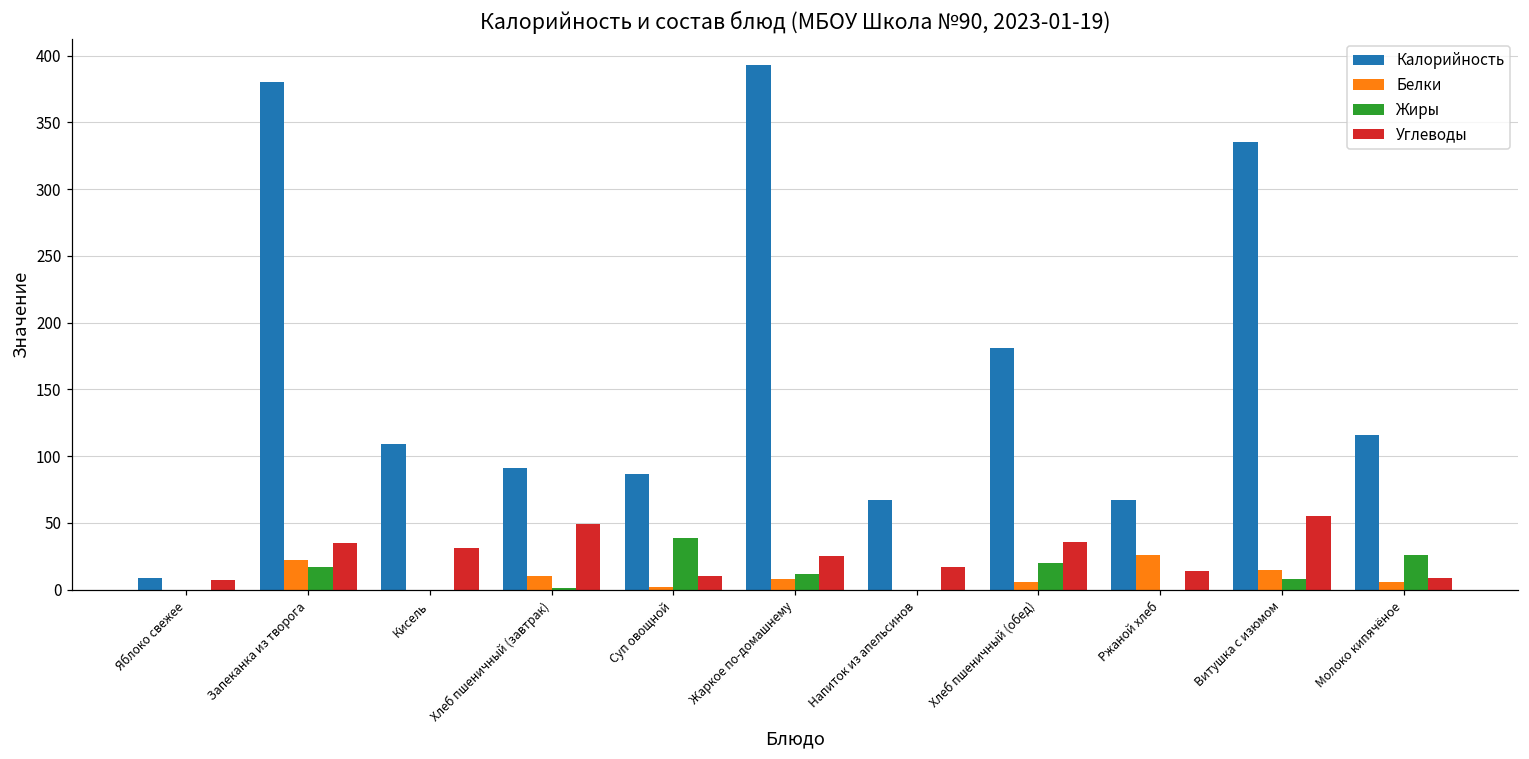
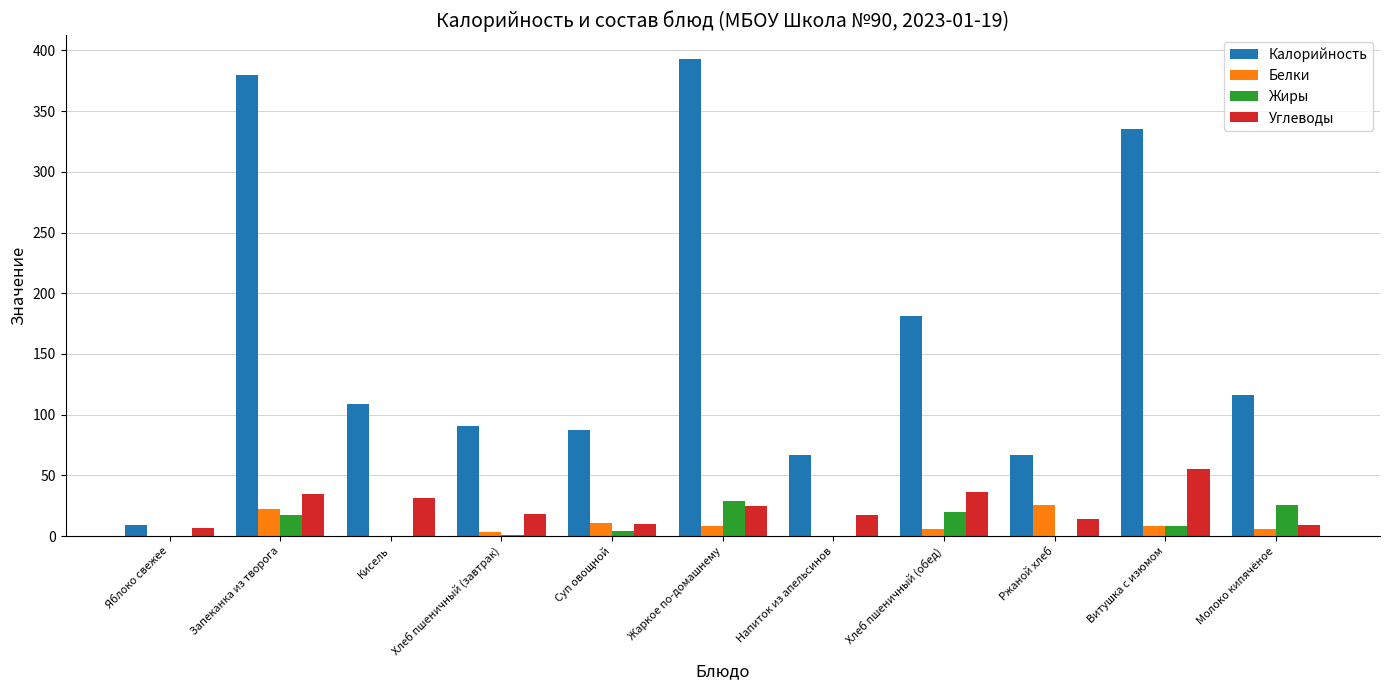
Белки, Хлеб пшеничный (завтрак): 10 -> 3
Углеводы, Хлеб пшеничный (завтрак): 49 -> 18
Белки, Суп овощной: 2 -> 11
Жиры, Суп овощной: 39 -> 4
Жиры, Жаркое по-домашнему: 12 -> 29
Белки, Витушка с изюмом: 15 -> 8
